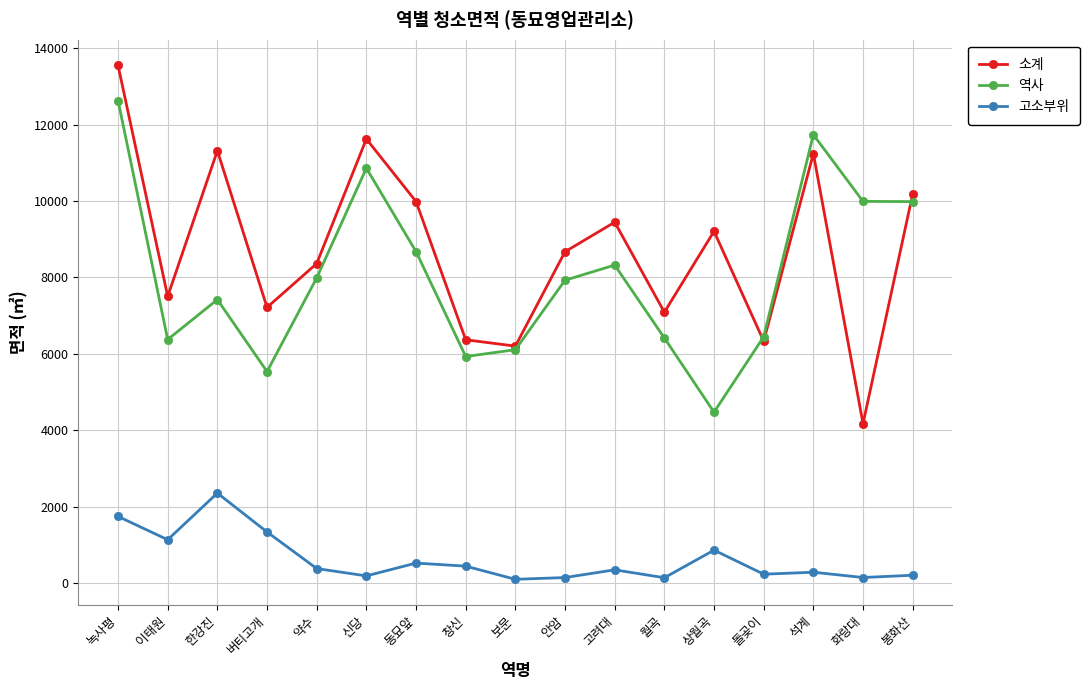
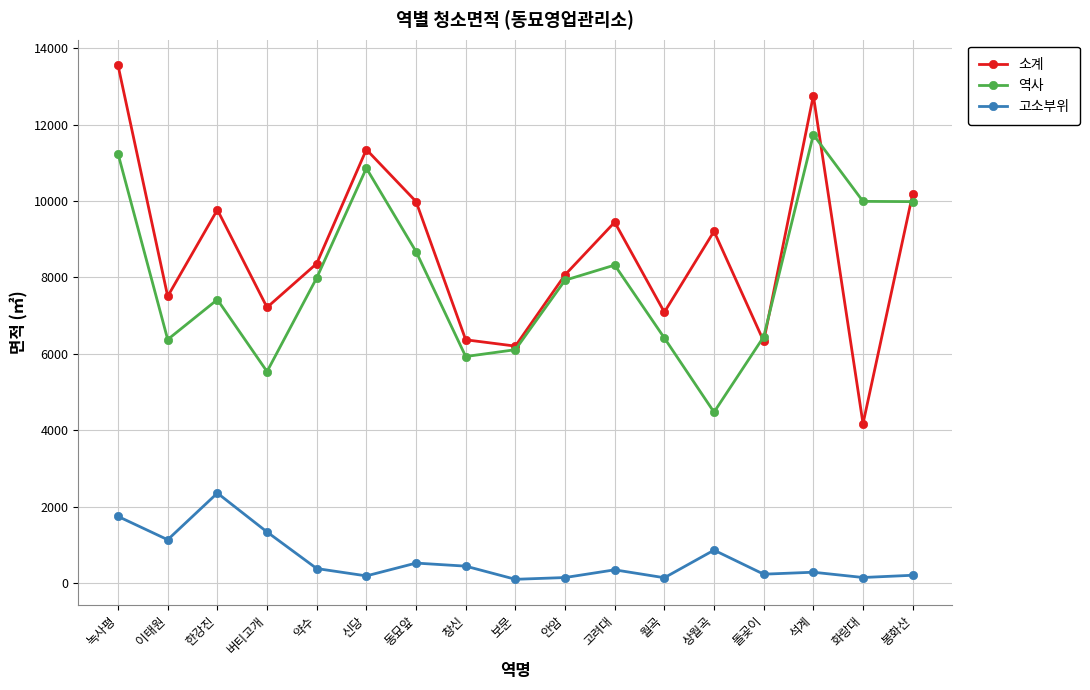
역사, 녹사평: 12600 -> 11200
소계, 한강진: 11300 -> 9800
소계, 신당: 11600 -> 11300
소계, 안암: 8700 -> 8100
소계, 석계: 11200 -> 12800
